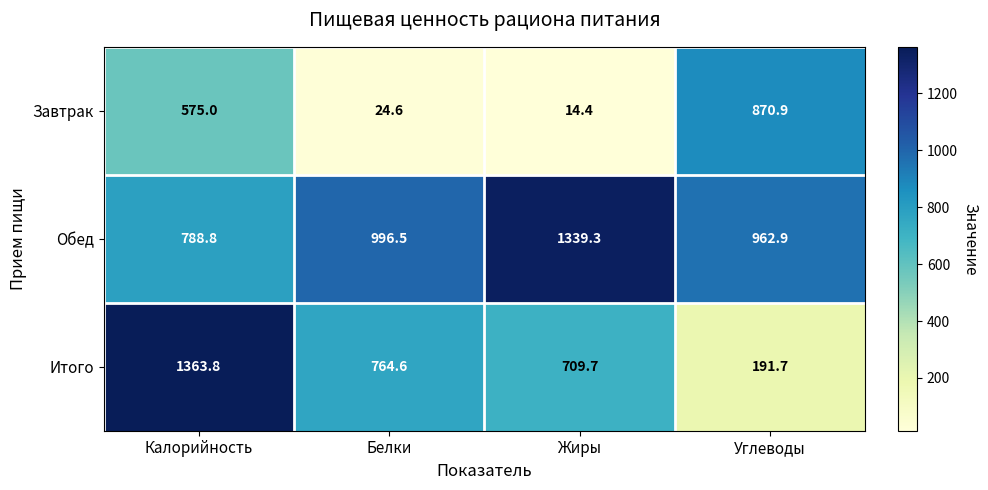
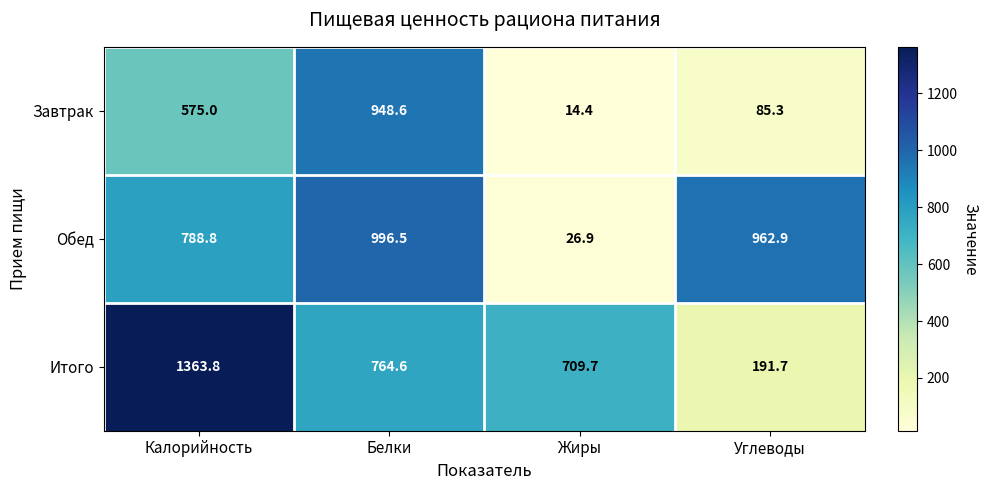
Завтрак, Белки: 24.6 -> 948.6
Завтрак, Углеводы: 870.9 -> 85.3
Обед, Жиры: 1339.3 -> 26.9
